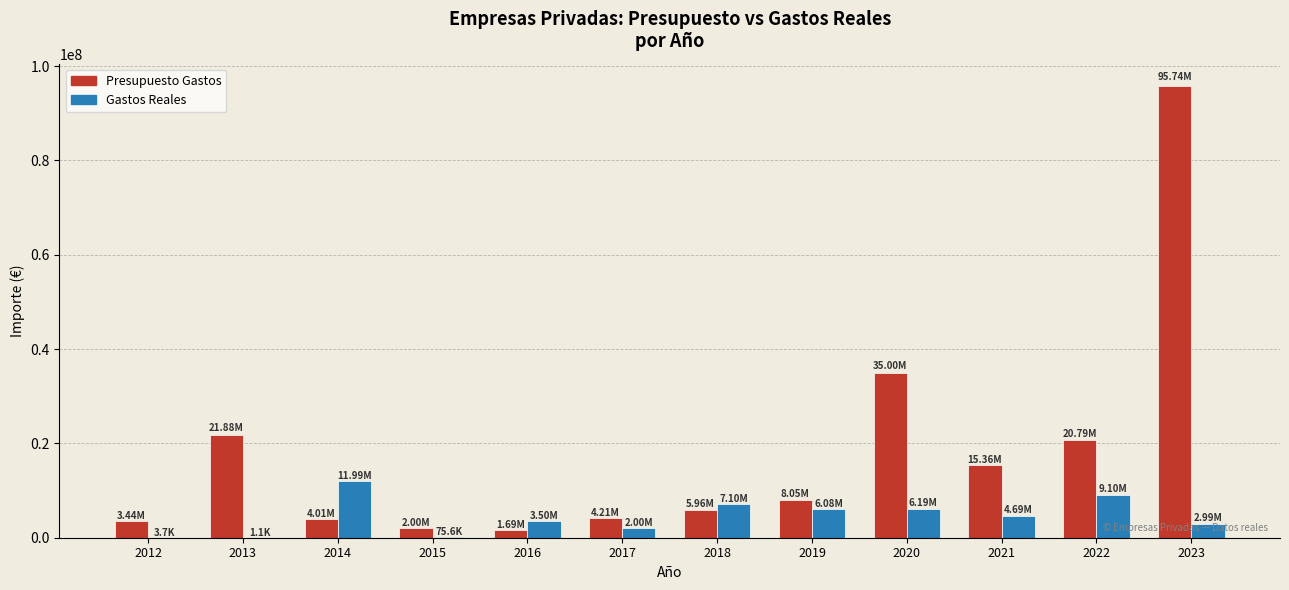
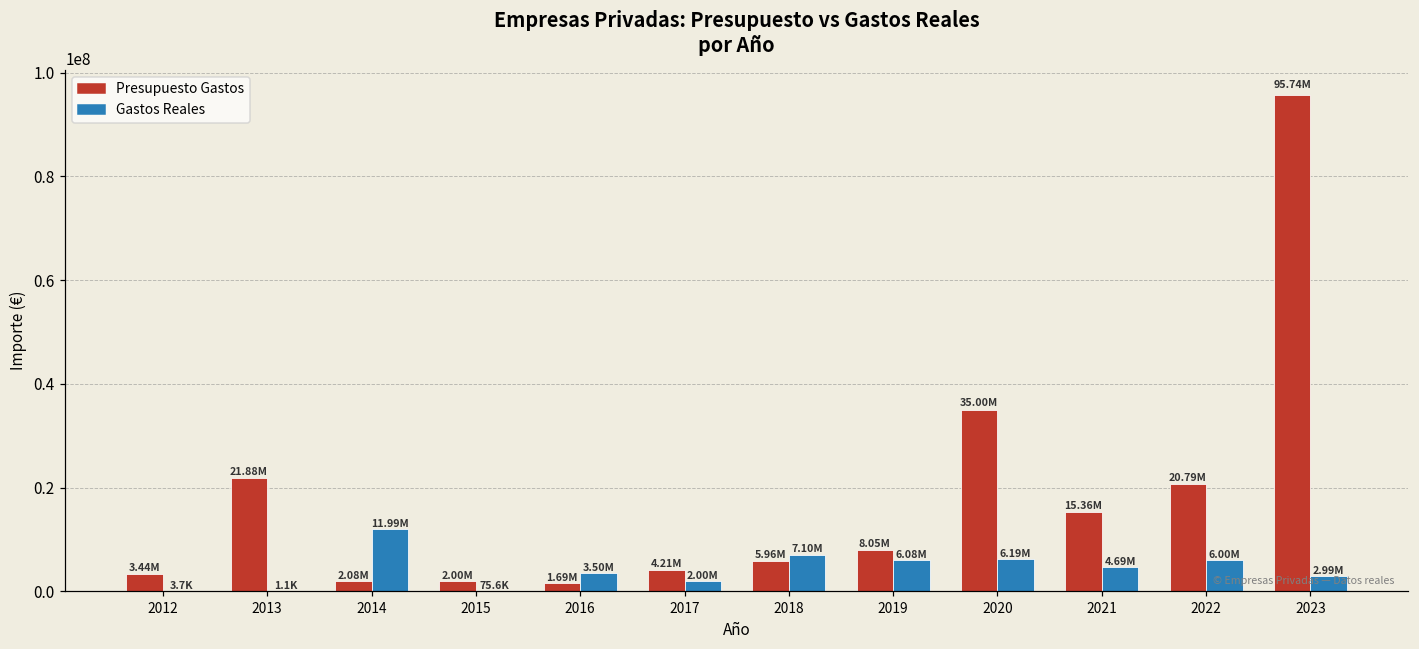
Presupuesto Gastos, 2014: 4.01M -> 2.08M
Gastos Reales, 2022: 9.10M -> 6.00M
